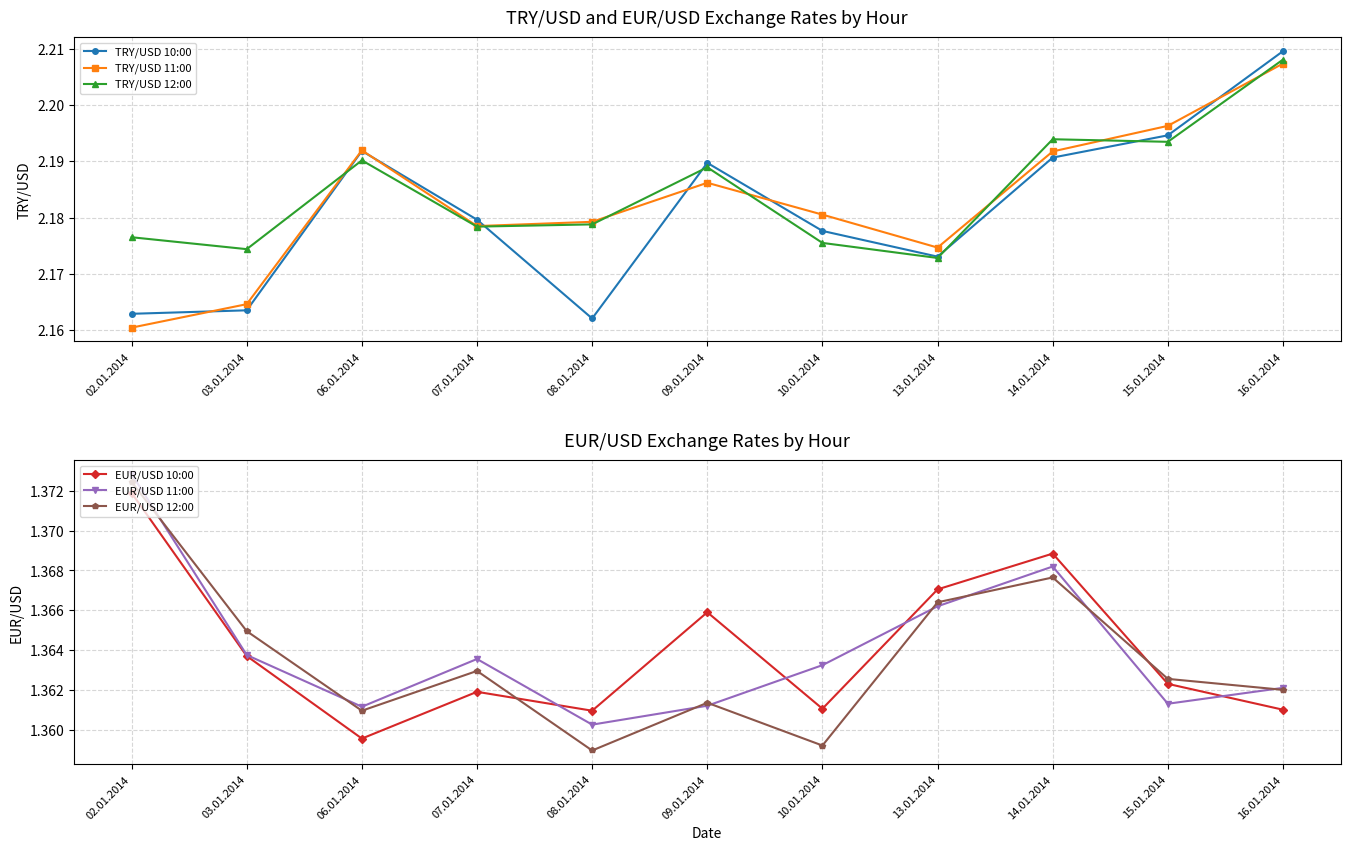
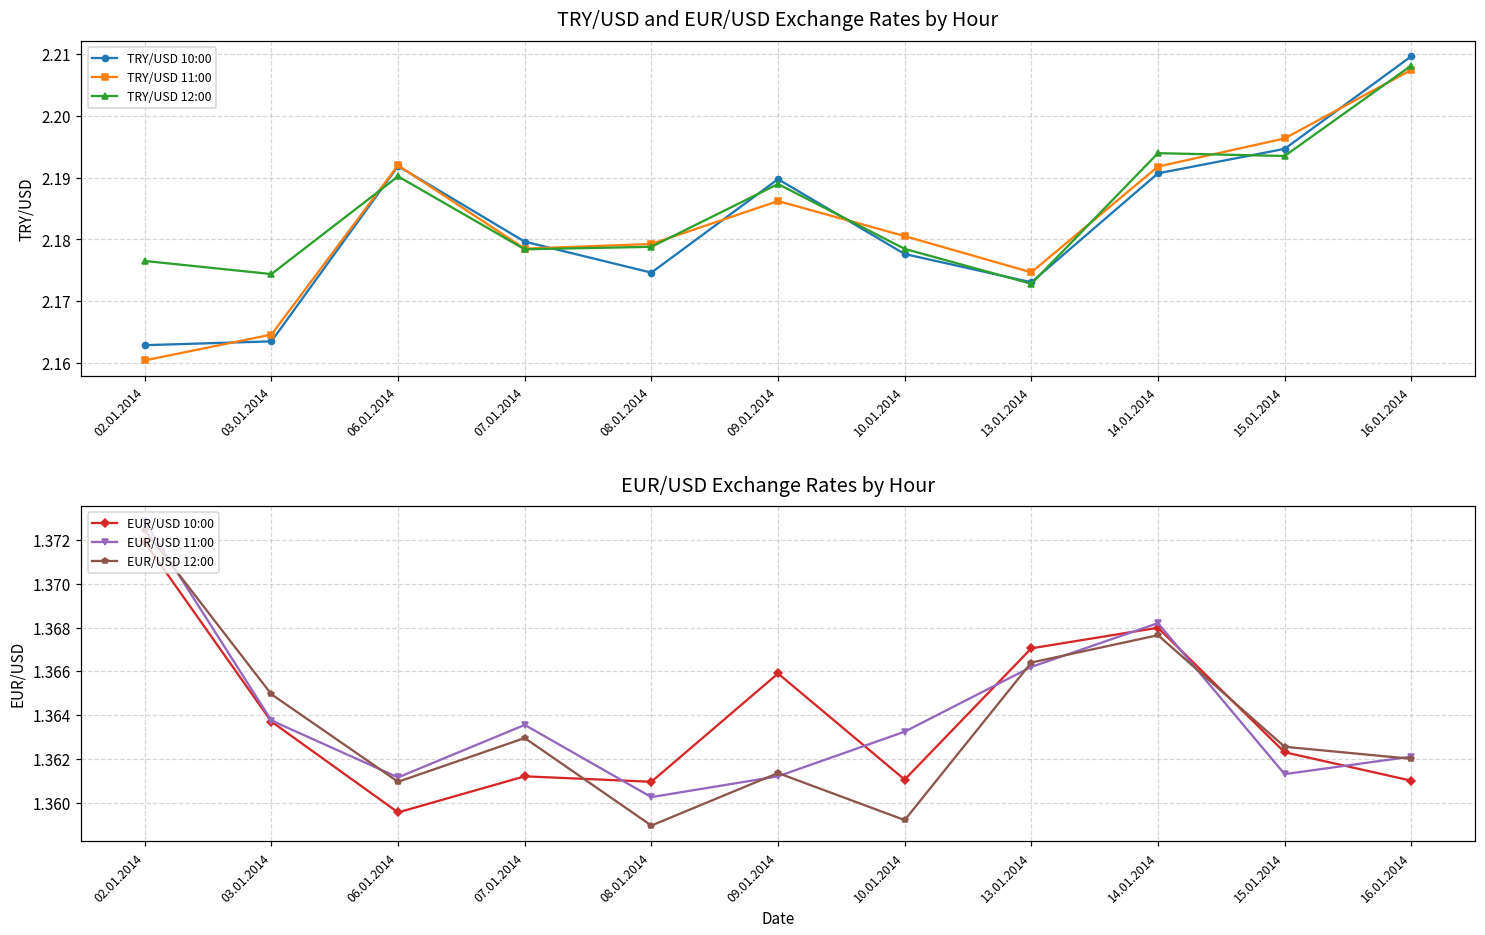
TRY/USD and EUR/USD Exchange Rates by Hour, TRY/USD 10:00, 08.01.2014: 2.162 -> 2.175
TRY/USD and EUR/USD Exchange Rates by Hour, TRY/USD 12:00, 10.01.2014: 2.176 -> 2.178
EUR/USD Exchange Rates by Hour, EUR/USD 10:00, 07.01.2014: 1.3619 -> 1.3612
EUR/USD Exchange Rates by Hour, EUR/USD 10:00, 14.01.2014: 1.3689 -> 1.3680
